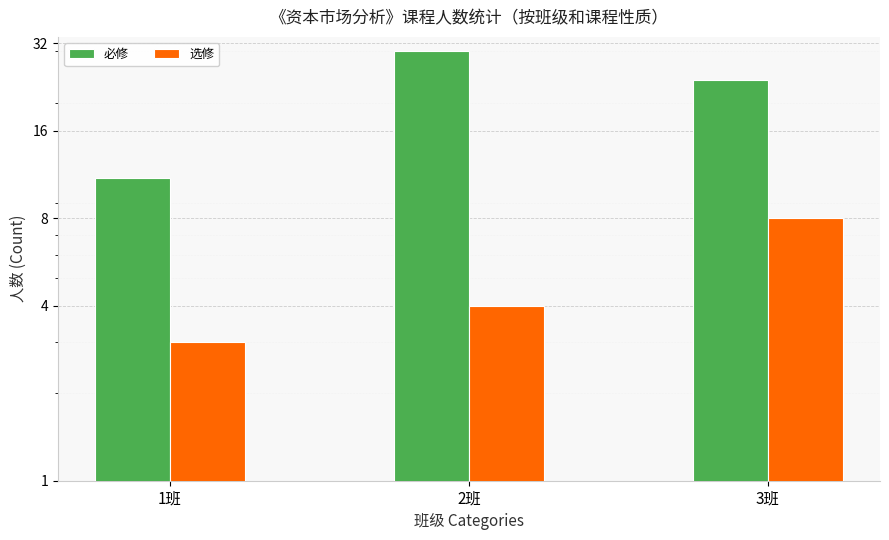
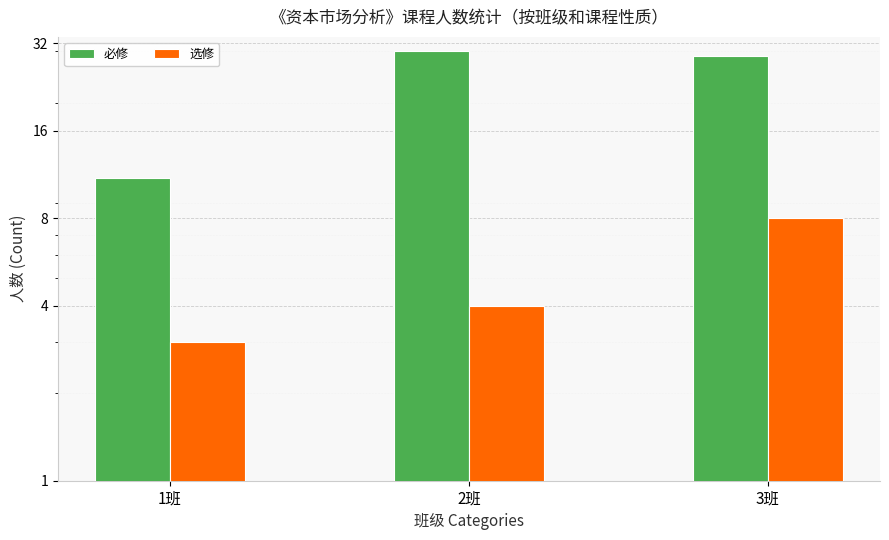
必修, 3班: 24 -> 29
